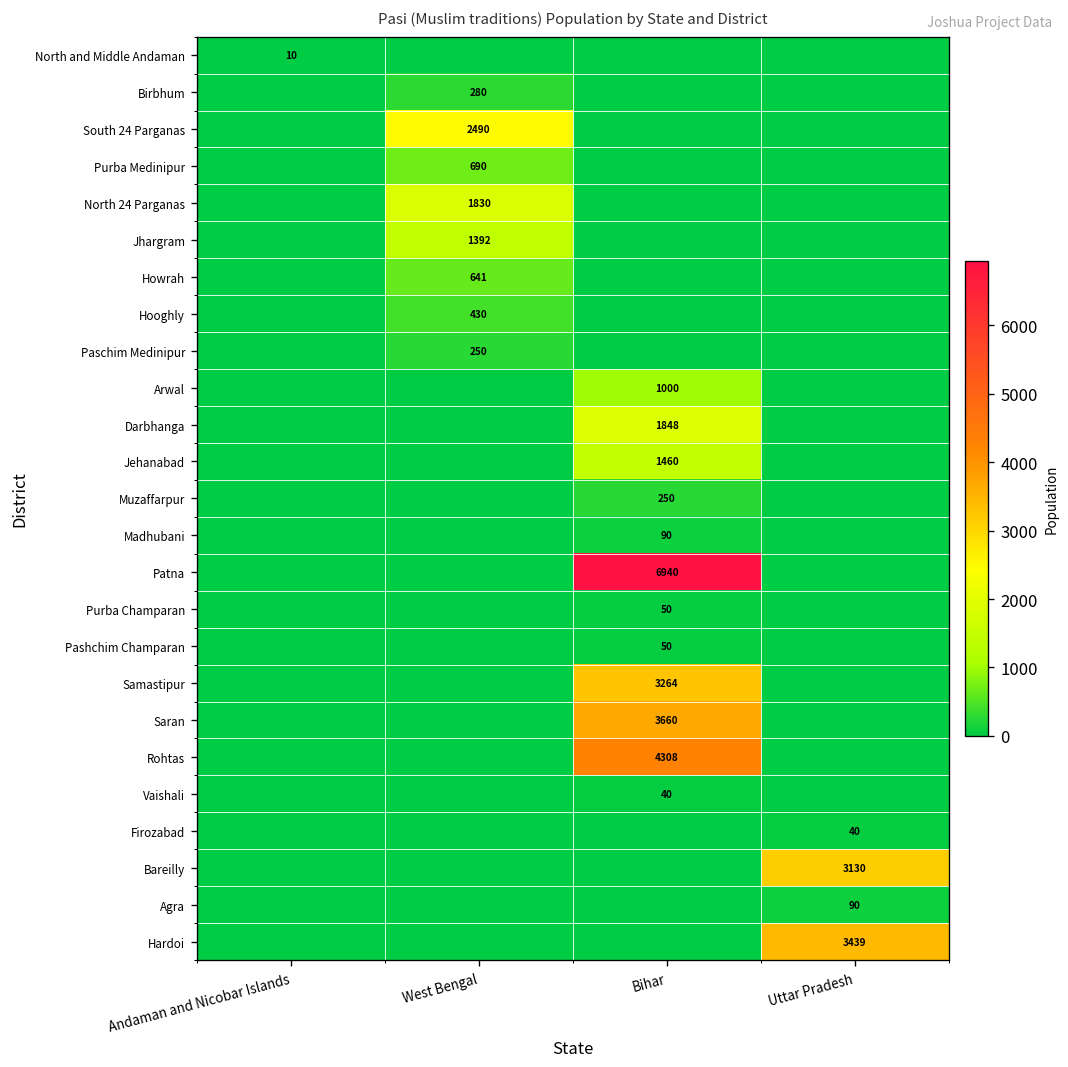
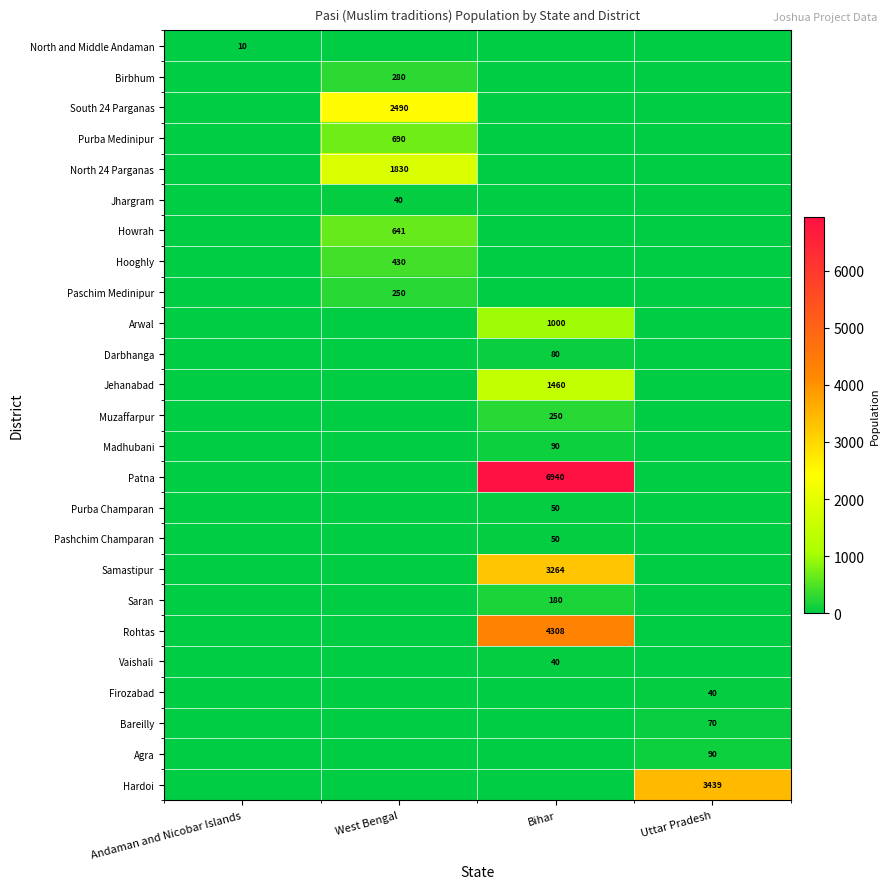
Jhargram, West Bengal: 1392 -> 40
Darbhanga, Bihar: 1848 -> 80
Saran, Bihar: 3660 -> 180
Bareilly, Uttar Pradesh: 3130 -> 70
